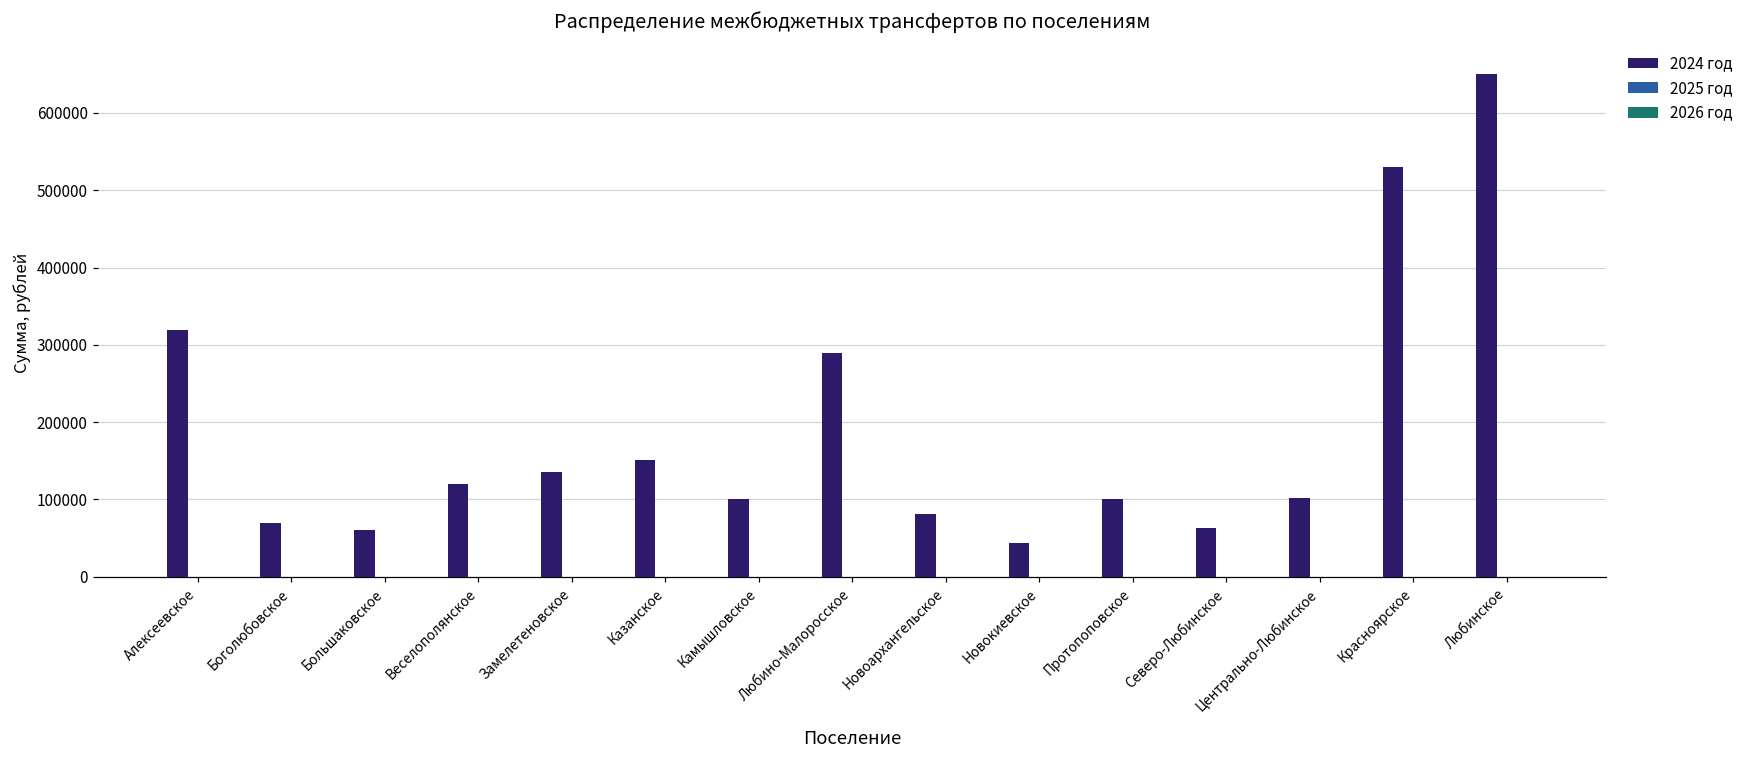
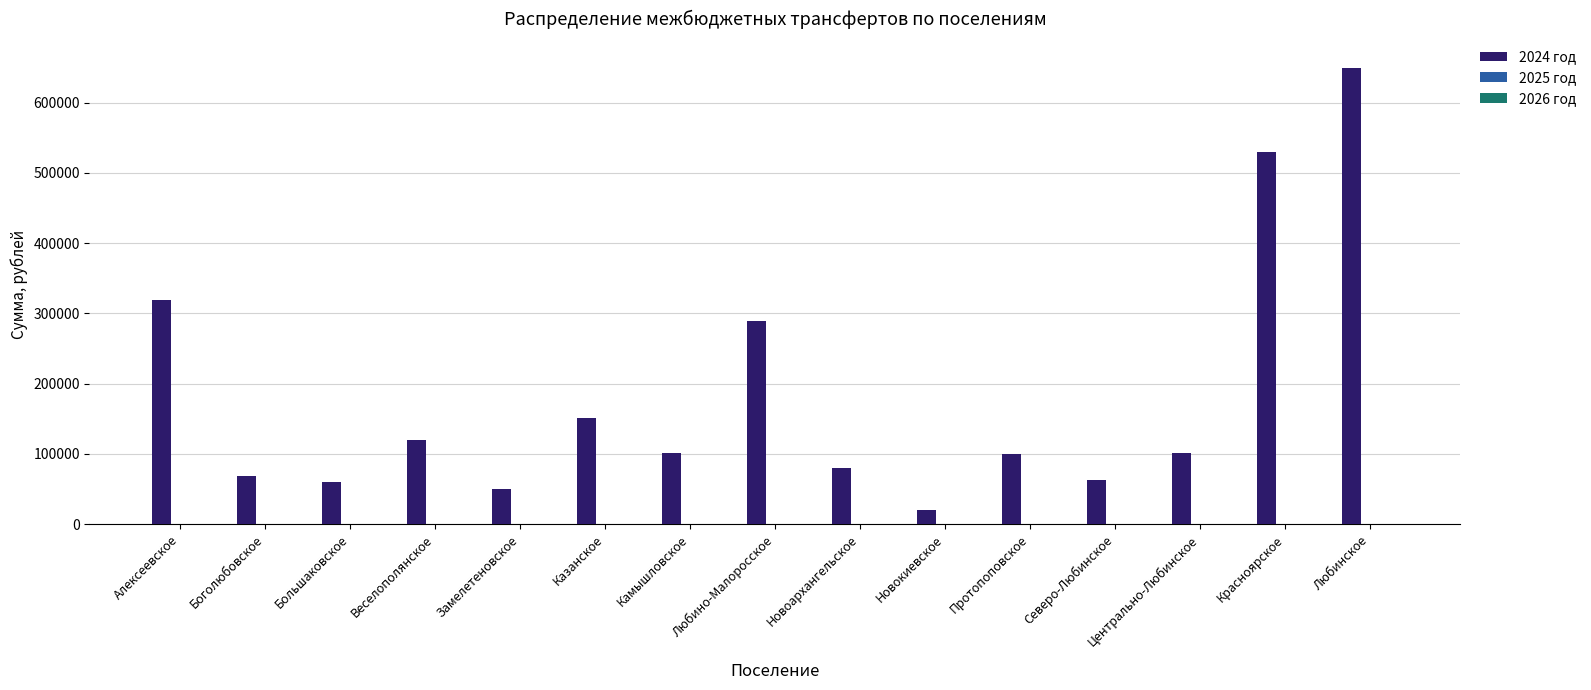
2024 год, Замелетеновское: 140000 -> 50000
2024 год, Новокиевское: 40000 -> 20000
